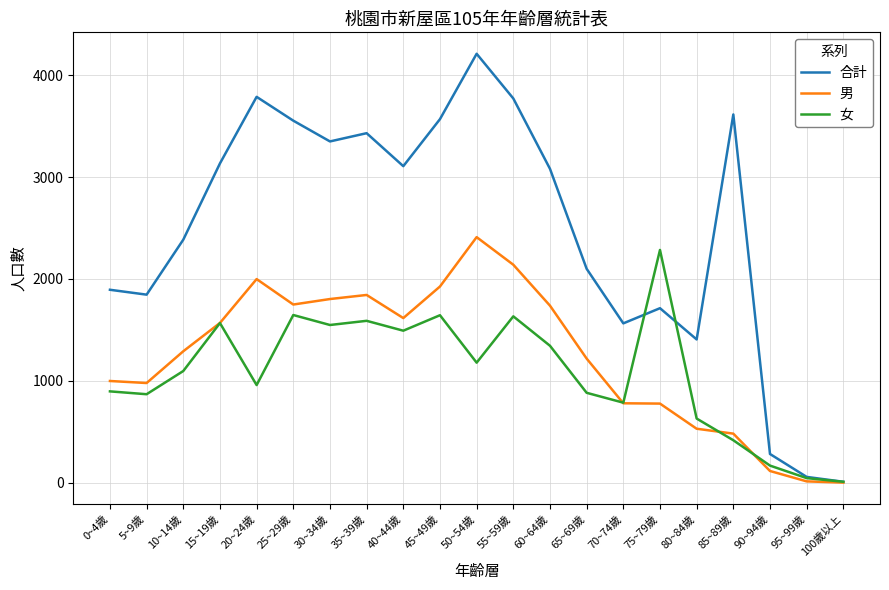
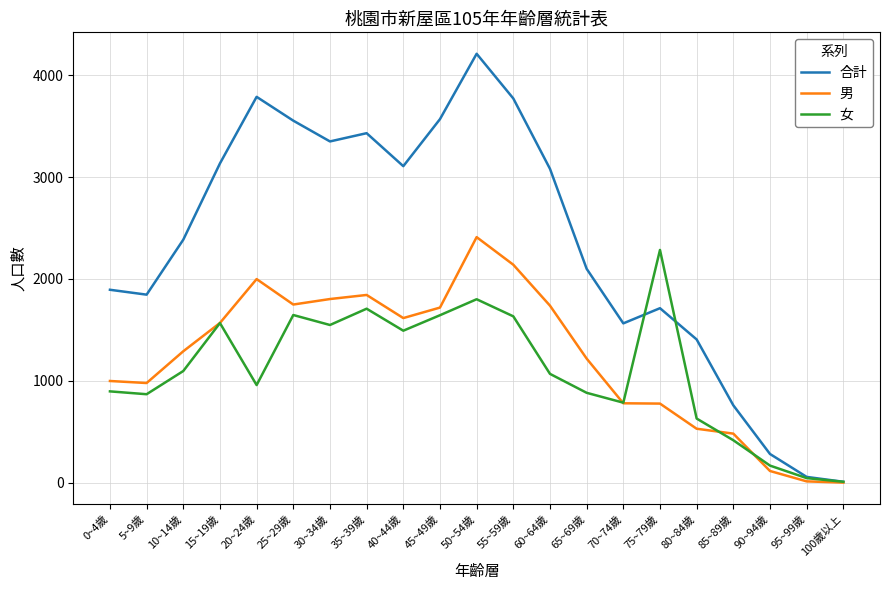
女, 35~39歲: 1590 -> 1710
男, 45~49歲: 1930 -> 1720
女, 50~54歲: 1180 -> 1800
女, 60~64歲: 1340 -> 1070
合計, 85~89歲: 3620 -> 760
